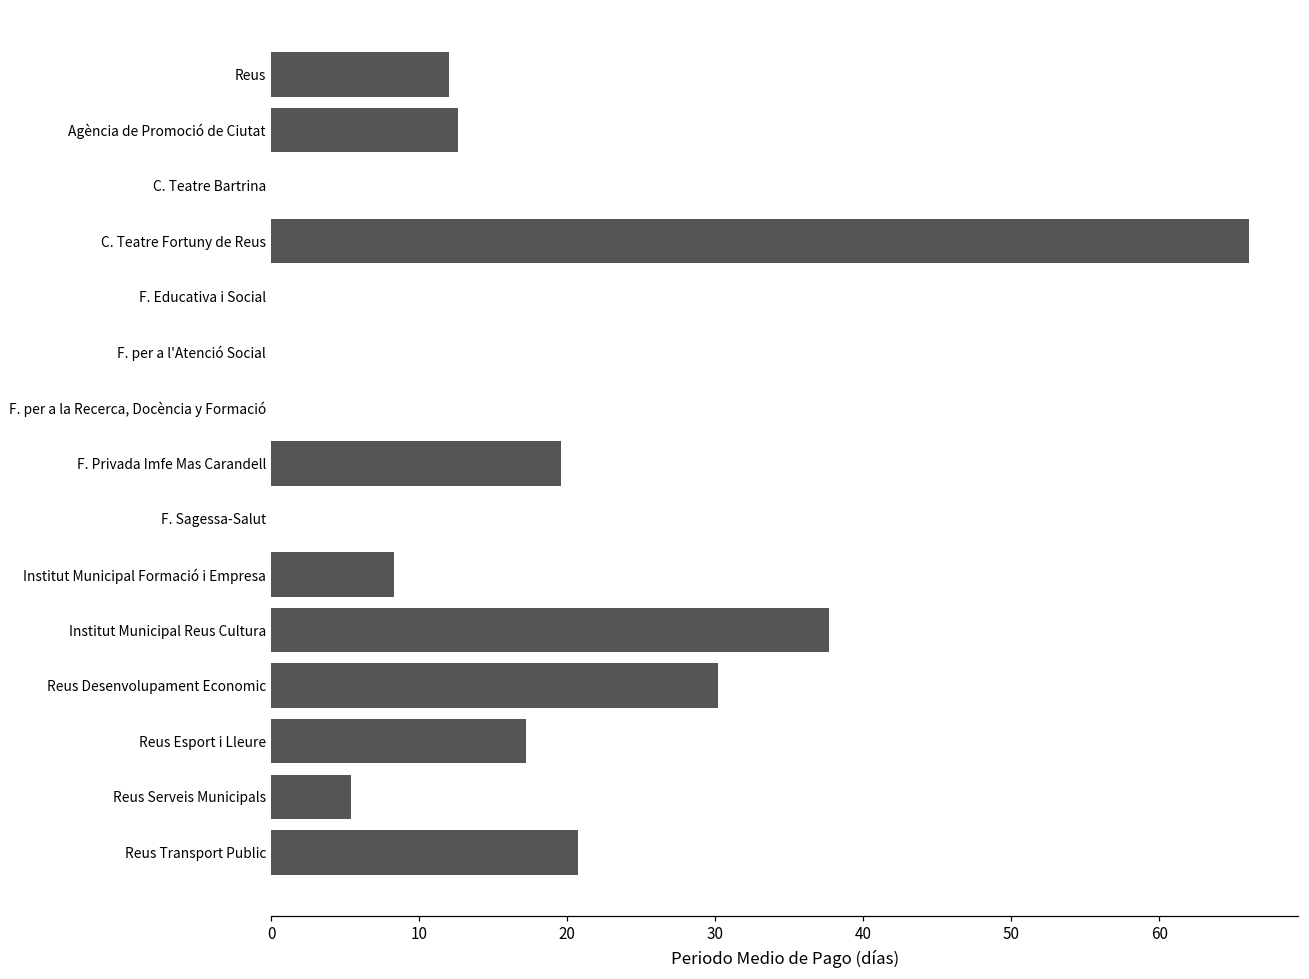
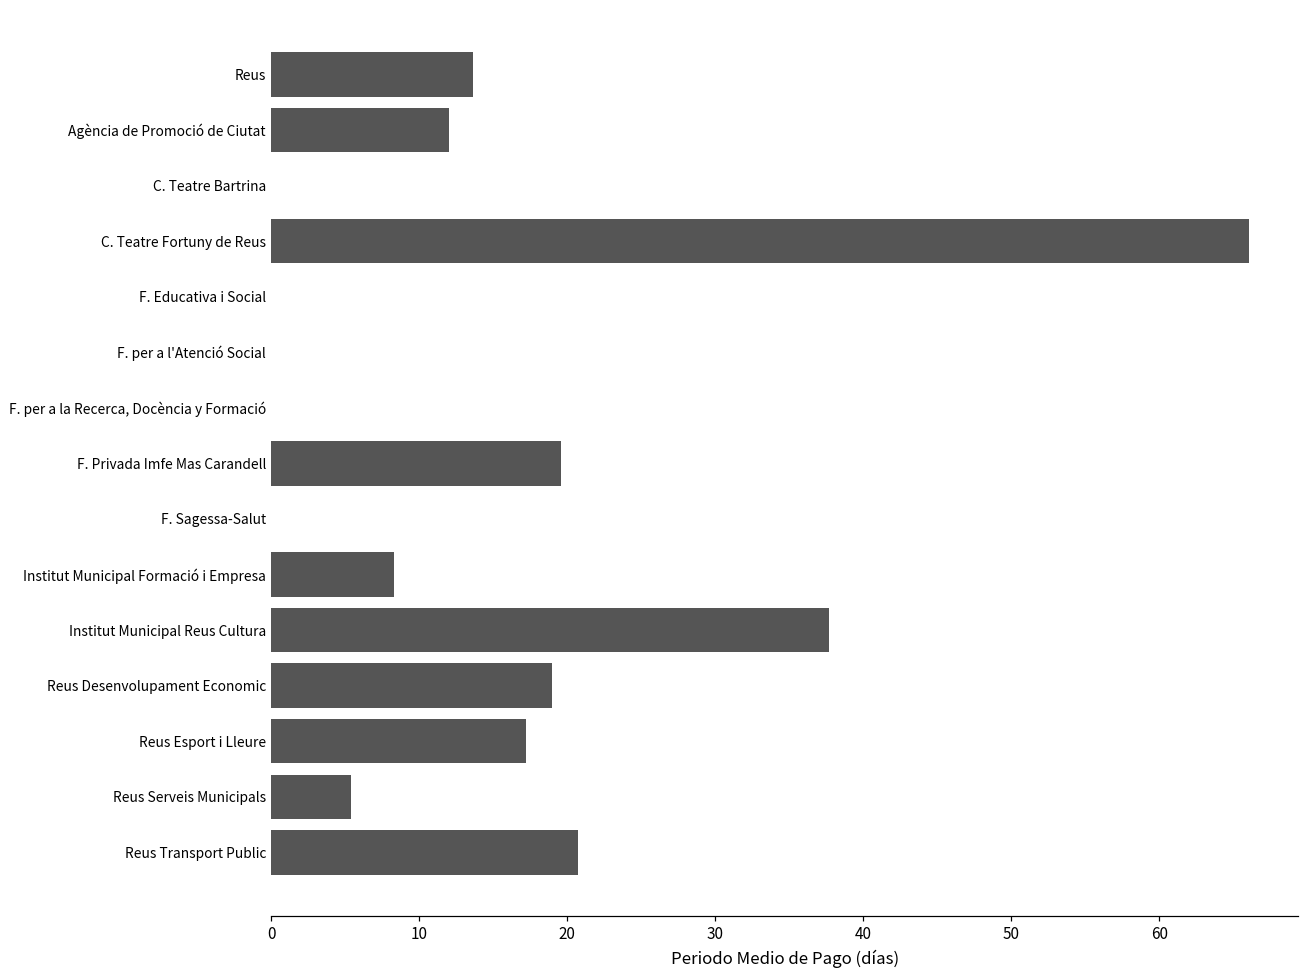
Reus: 12.0 -> 13.7
Agència de Promoció de Ciutat: 12.6 -> 12.0
Reus Desenvolupament Economic: 30.2 -> 19.0
